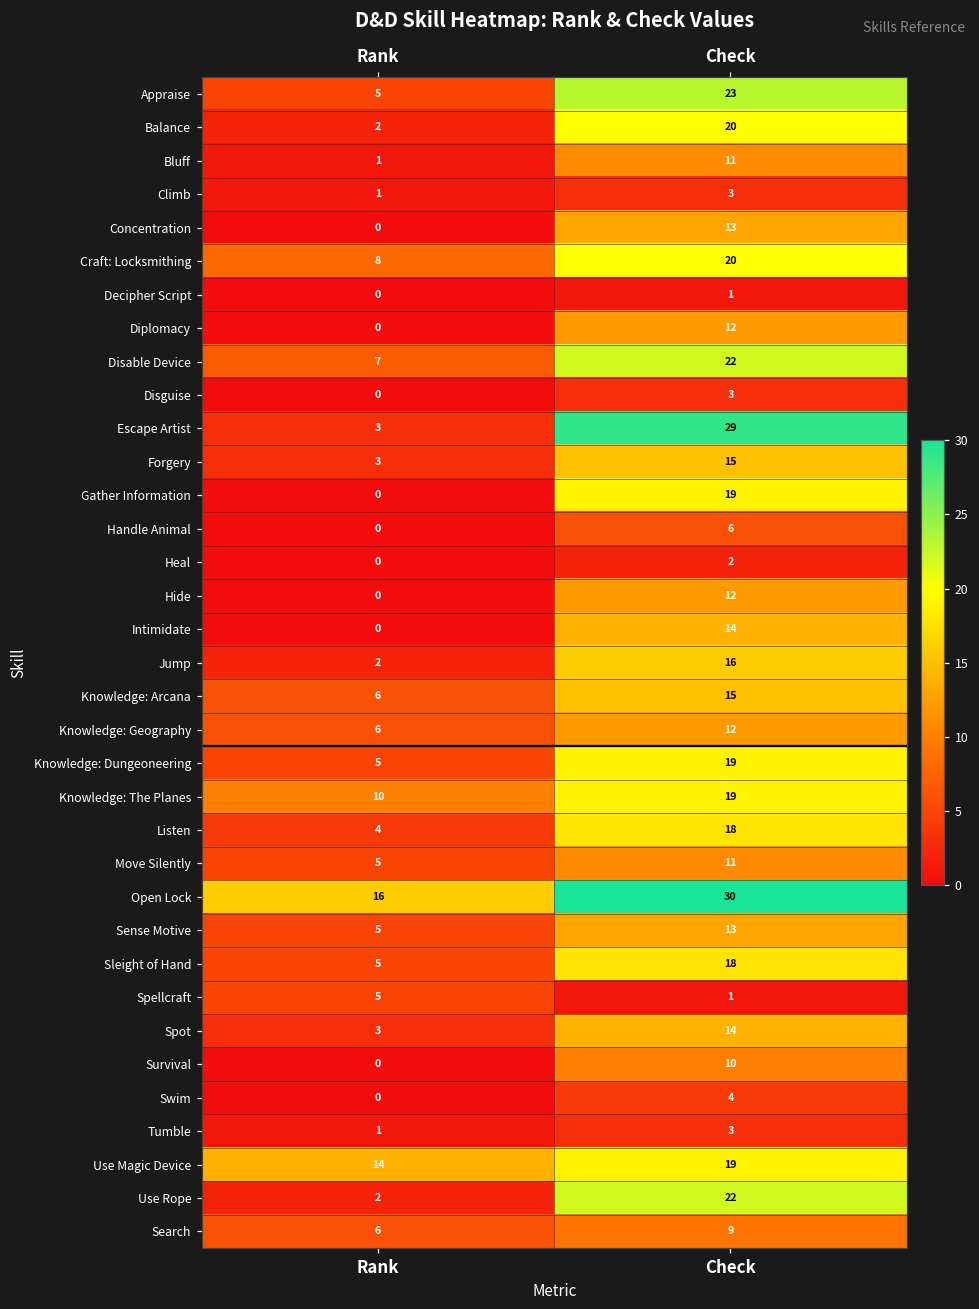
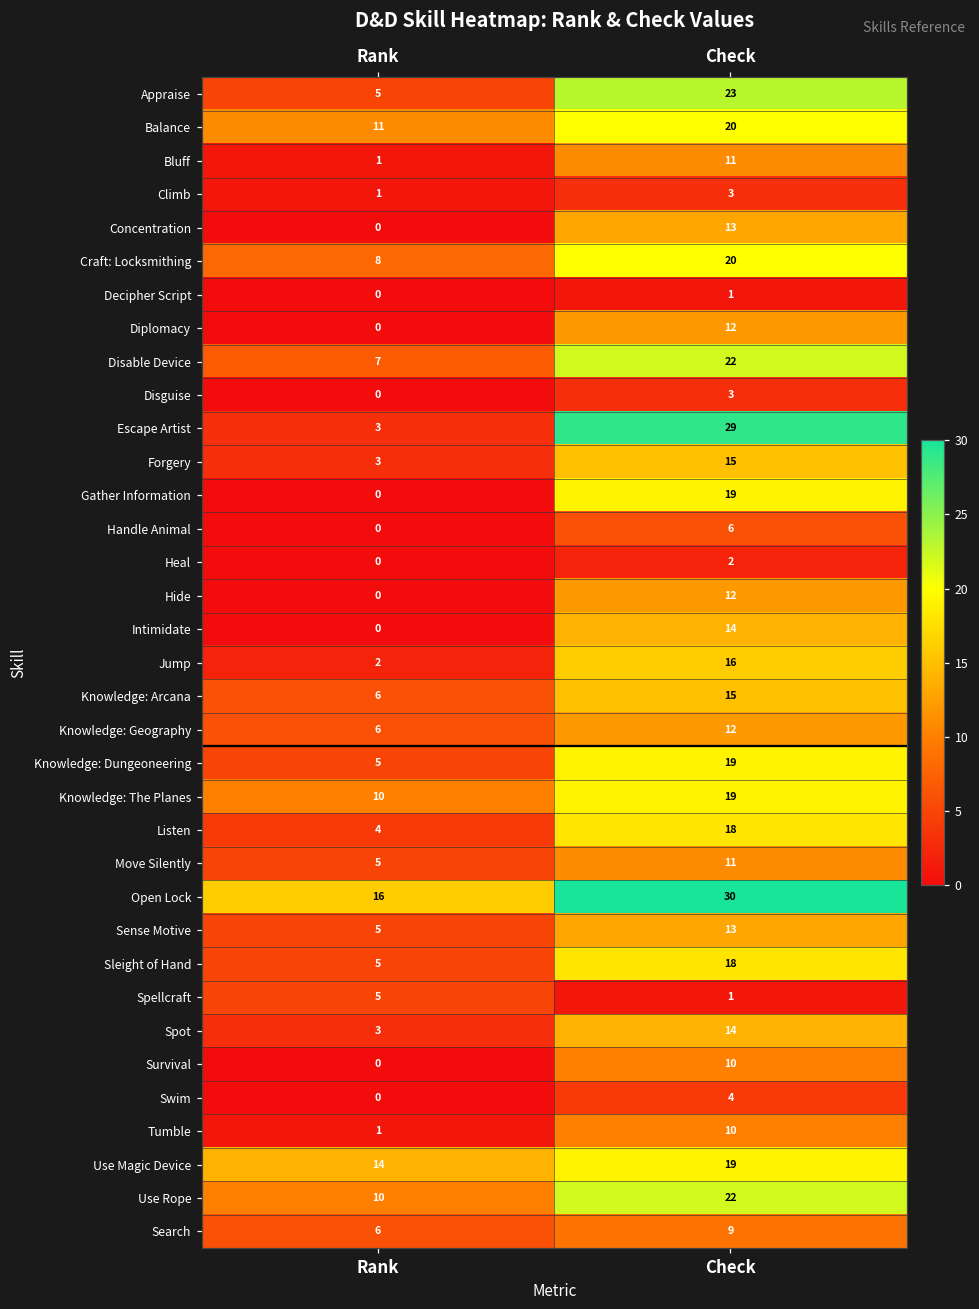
Balance, Rank: 2 -> 11
Tumble, Check: 3 -> 10
Use Rope, Rank: 2 -> 10
